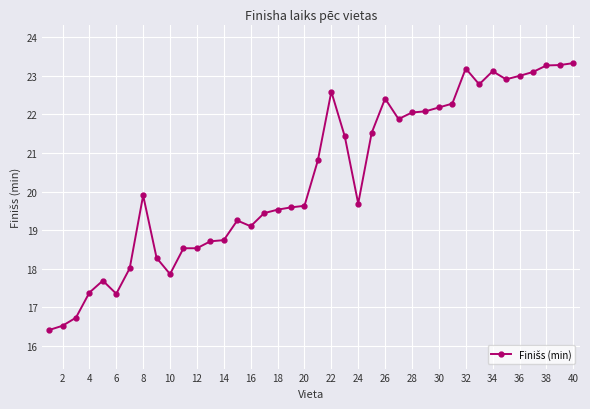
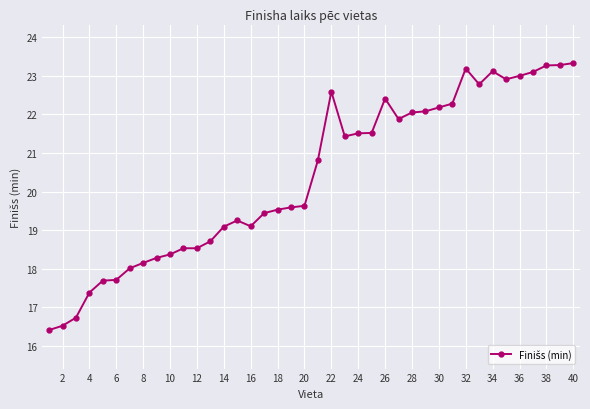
6: 17.4 -> 17.7
8: 19.9 -> 18.2
10: 17.9 -> 18.4
14: 18.7 -> 19.1
24: 19.7 -> 21.5
